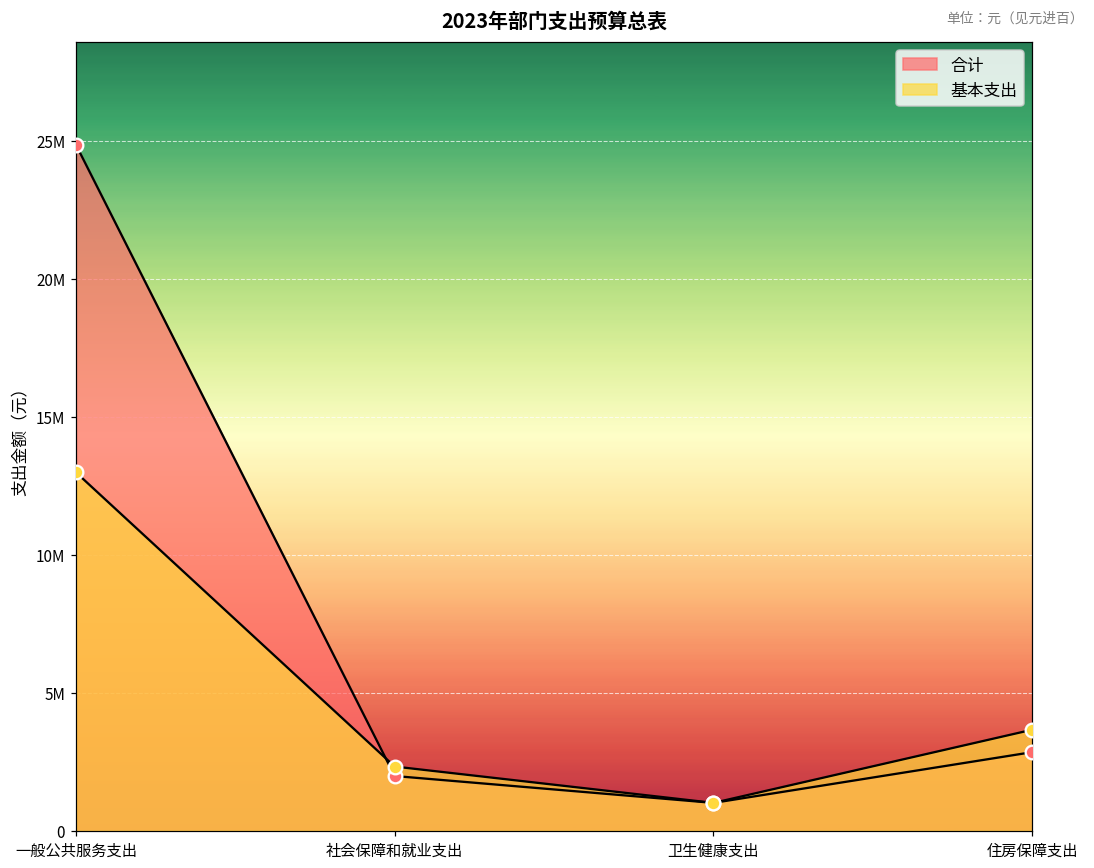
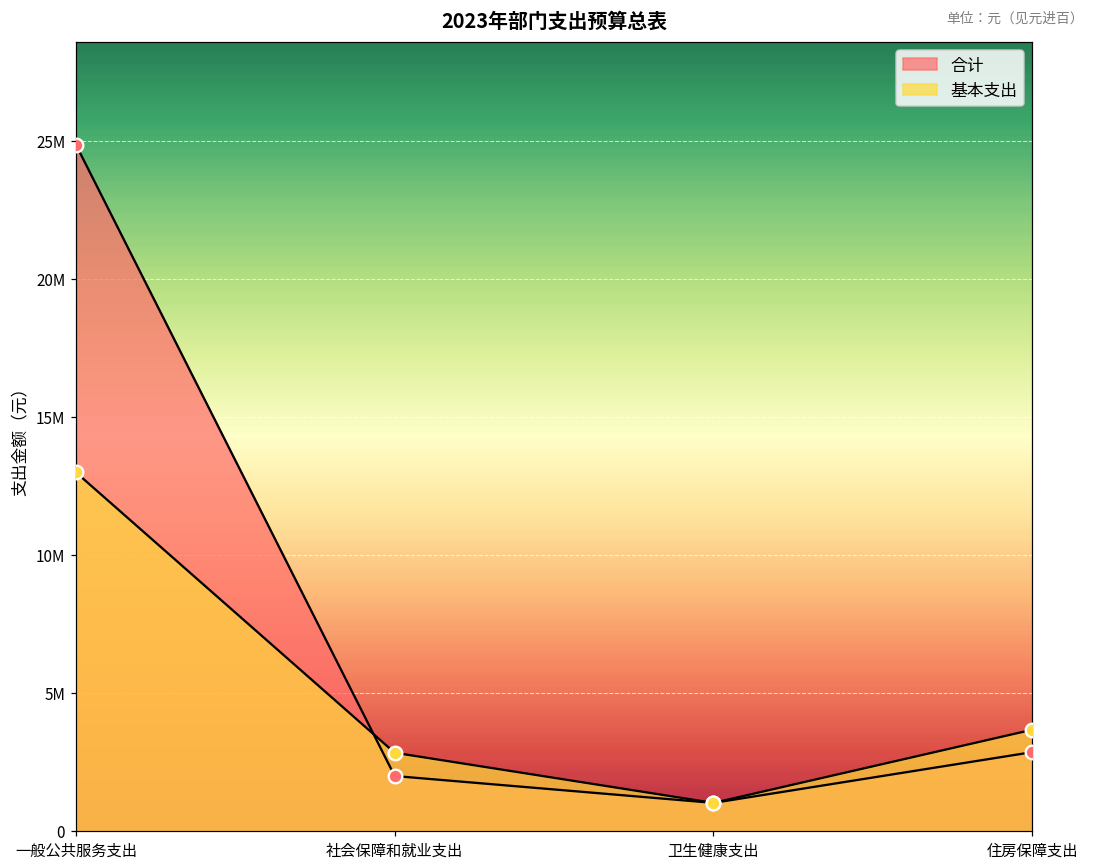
基本支出, 社会保障和就业支出: 2300000 -> 2800000
